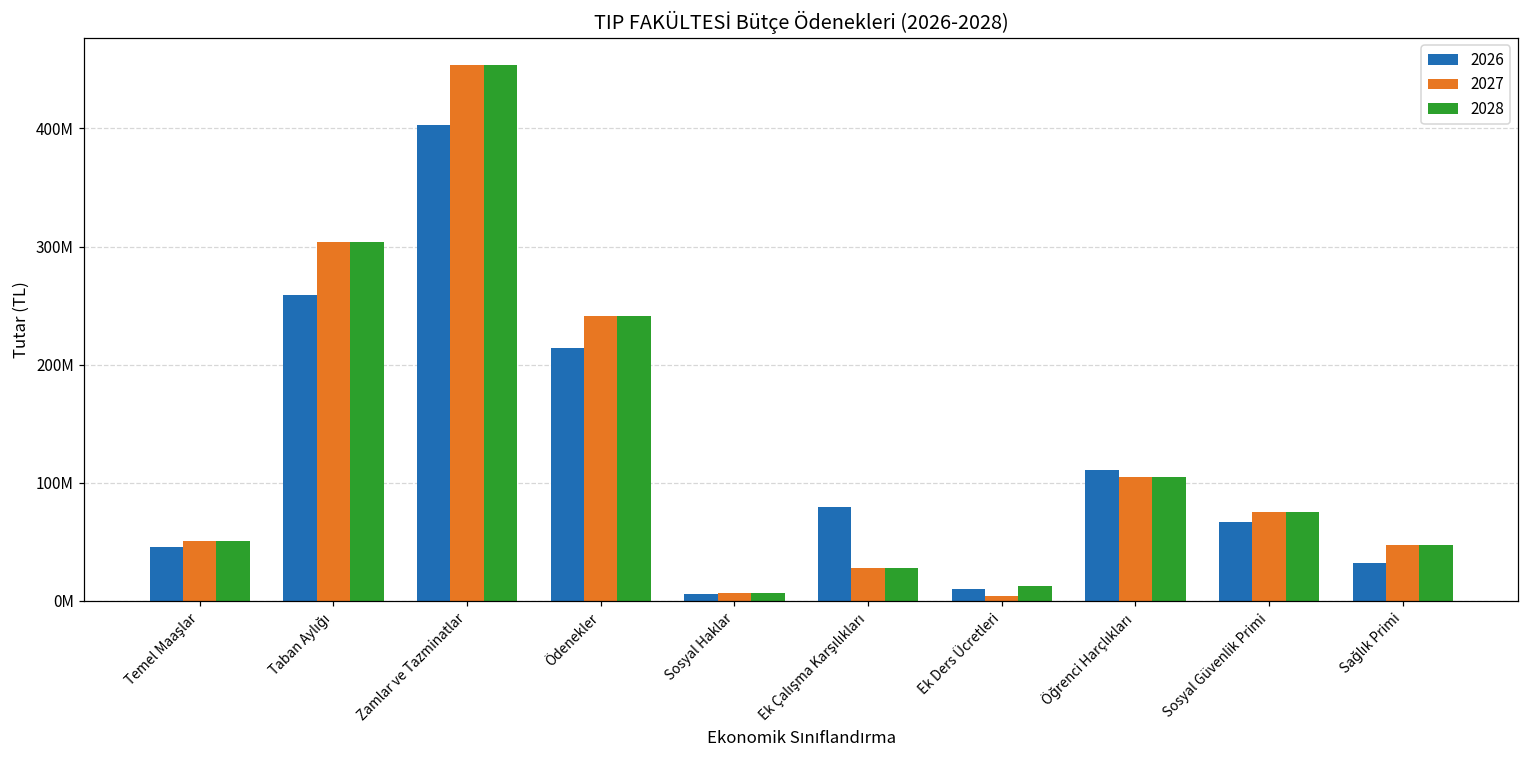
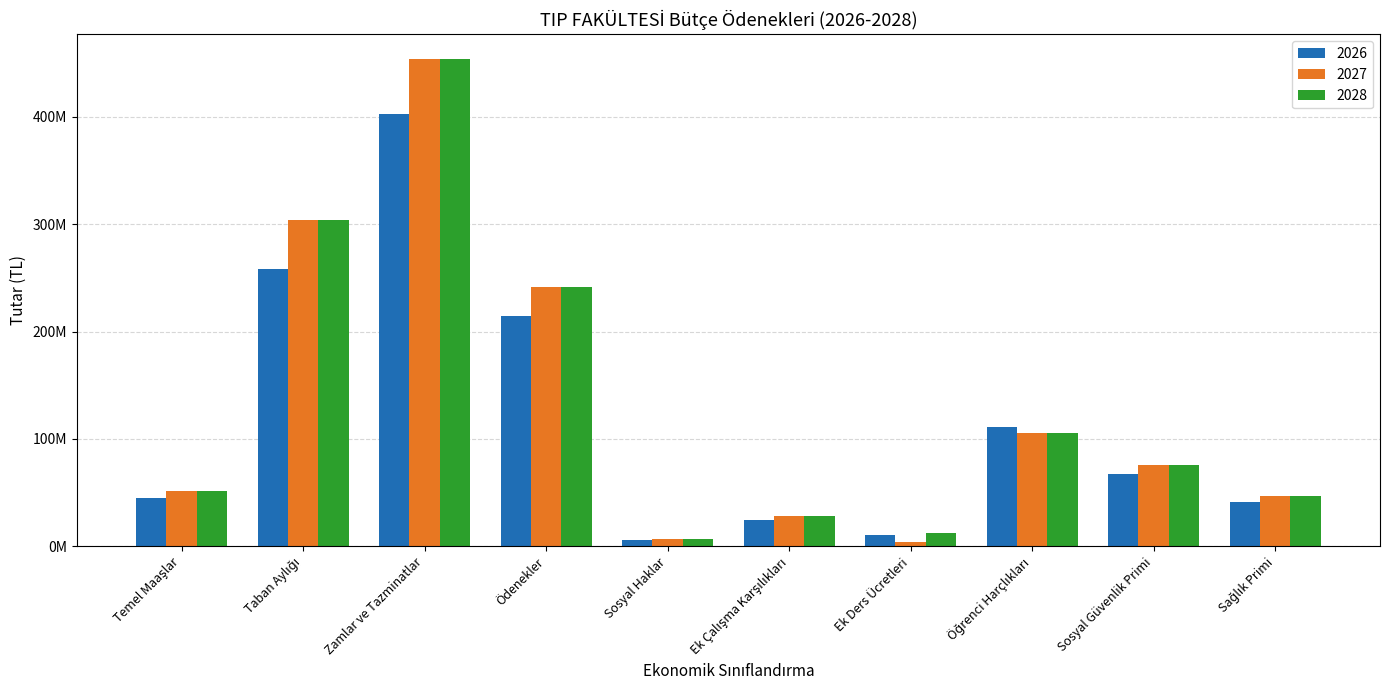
2026, Ek Çalışma Karşılıkları: 79000000 -> 25000000
2026, Sağlık Primi: 32000000 -> 42000000
